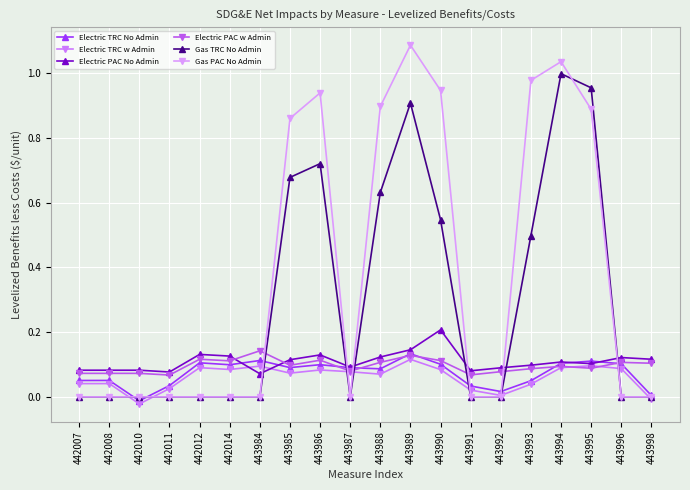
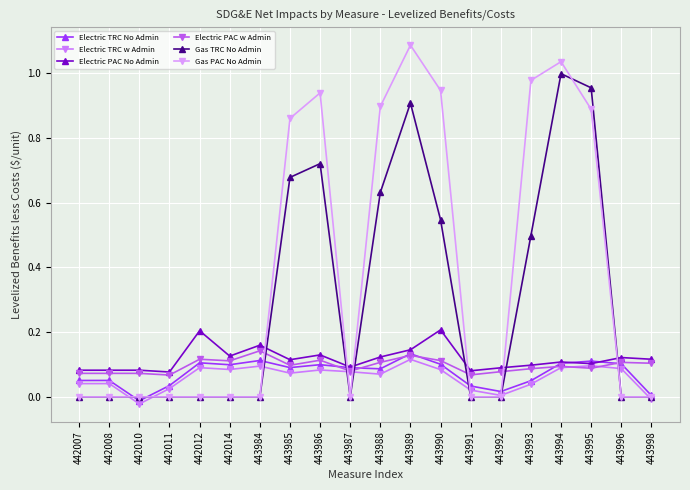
Electric PAC No Admin, 442012: 0.13 -> 0.20
Electric PAC No Admin, 443984: 0.07 -> 0.16
